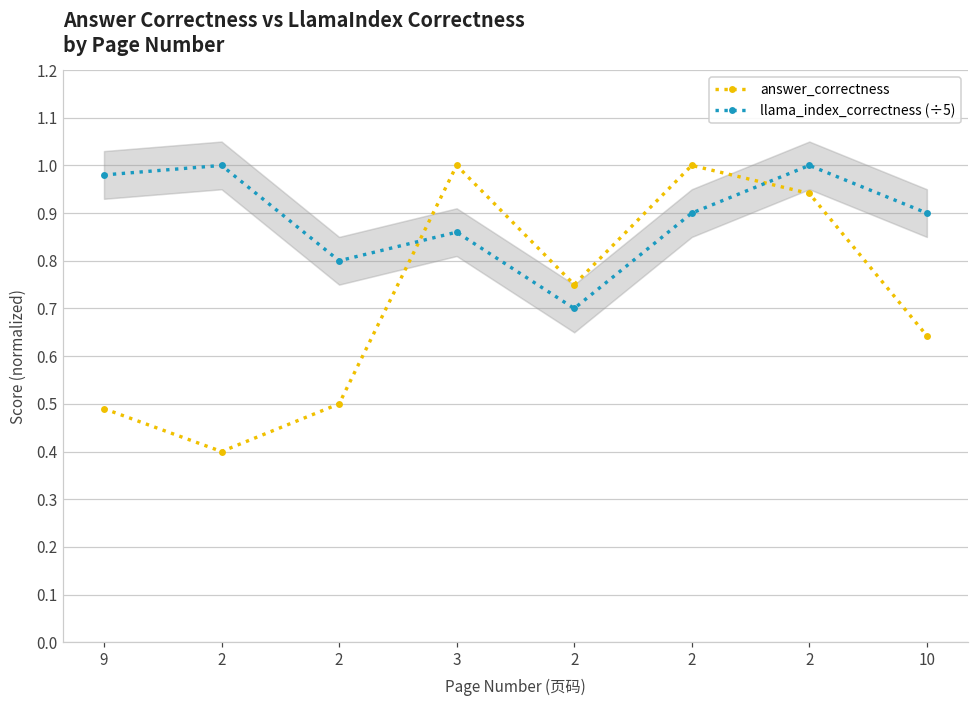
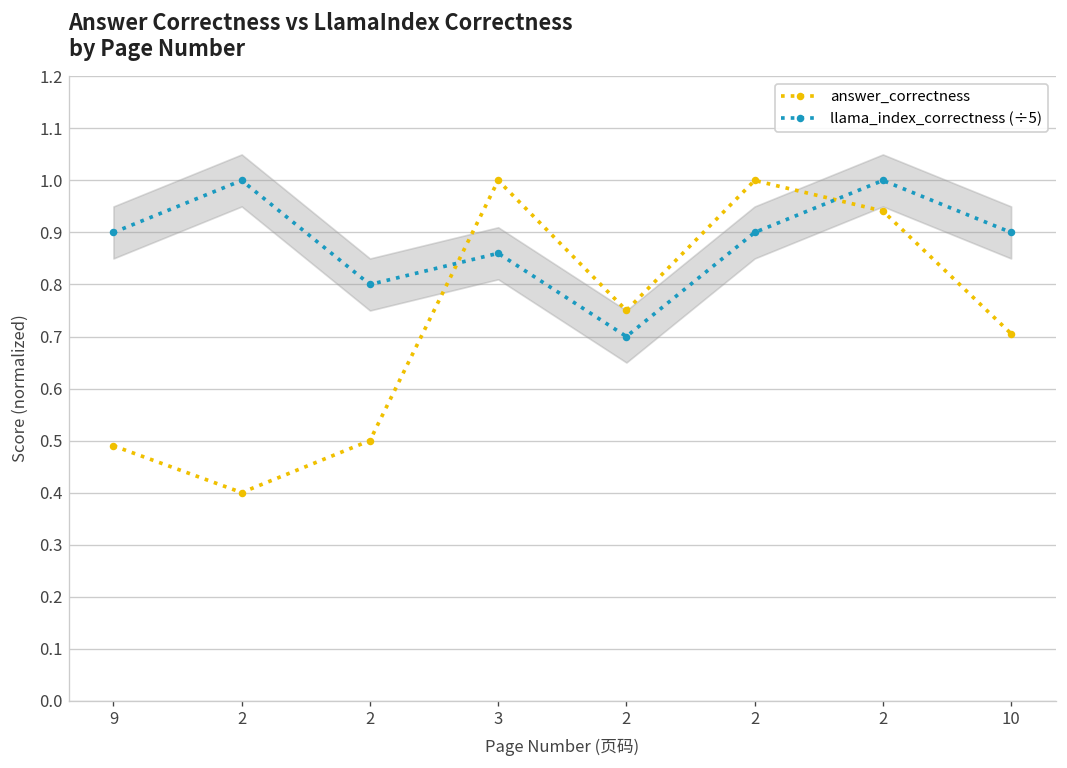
llama_index_correctness (÷5), 9: 0.98 -> 0.90
answer_correctness, 10: 0.64 -> 0.71
